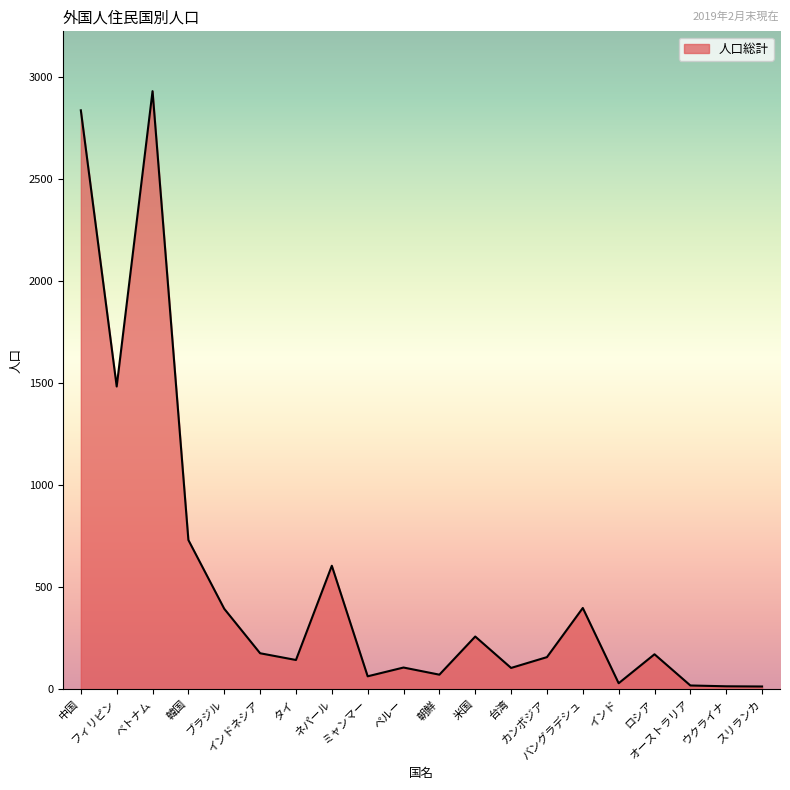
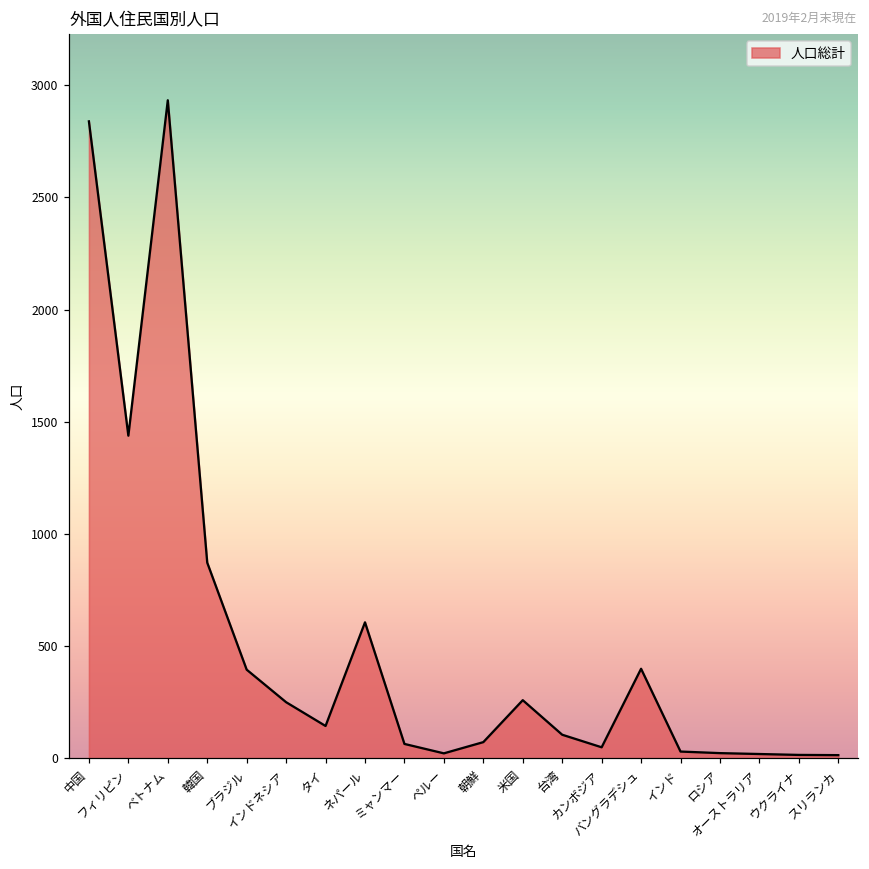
フィリピン: 1490 -> 1440
韓国: 730 -> 870
インドネシア: 180 -> 250
ペルー: 110 -> 20
カンボジア: 160 -> 50
ロシア: 170 -> 20
